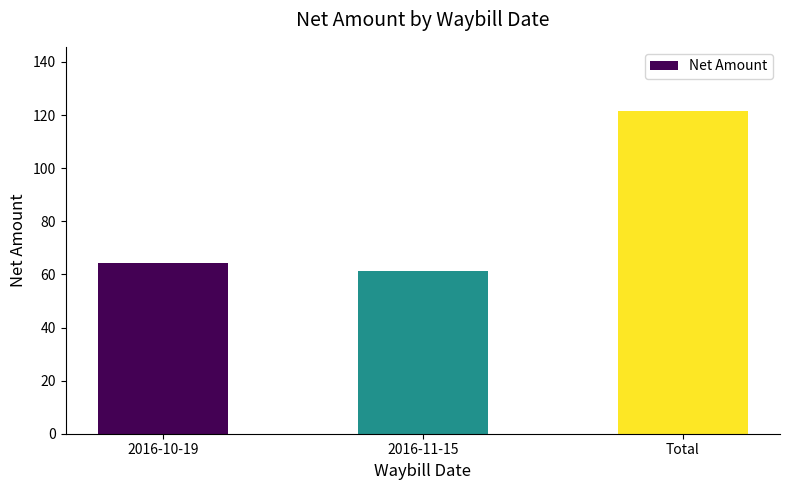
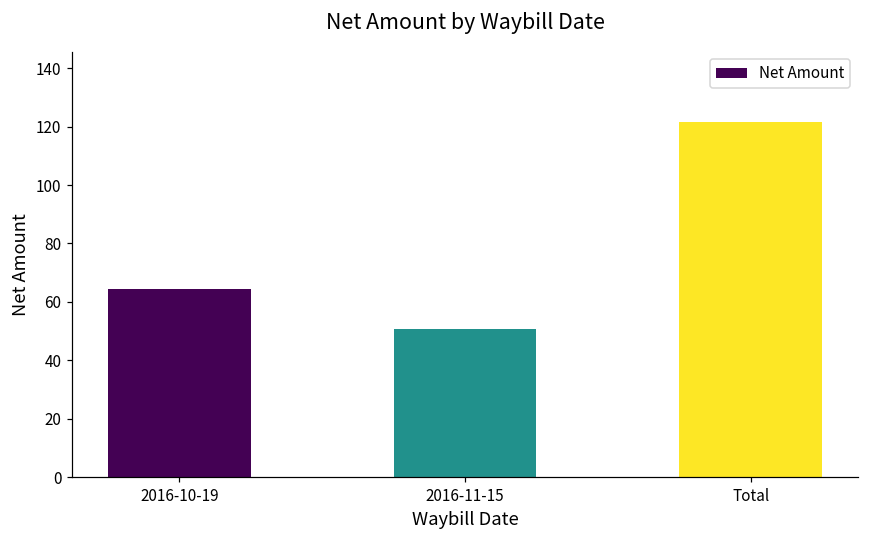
2016-11-15: 61 -> 51
